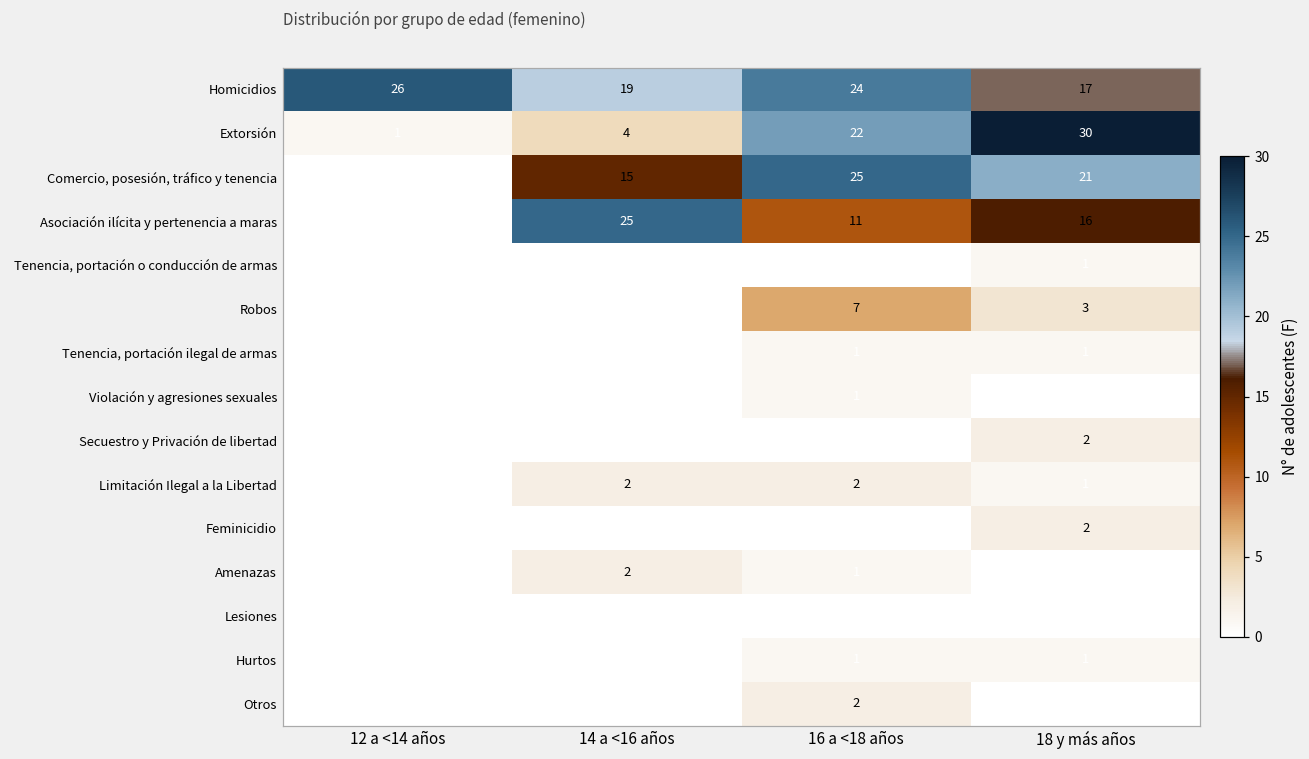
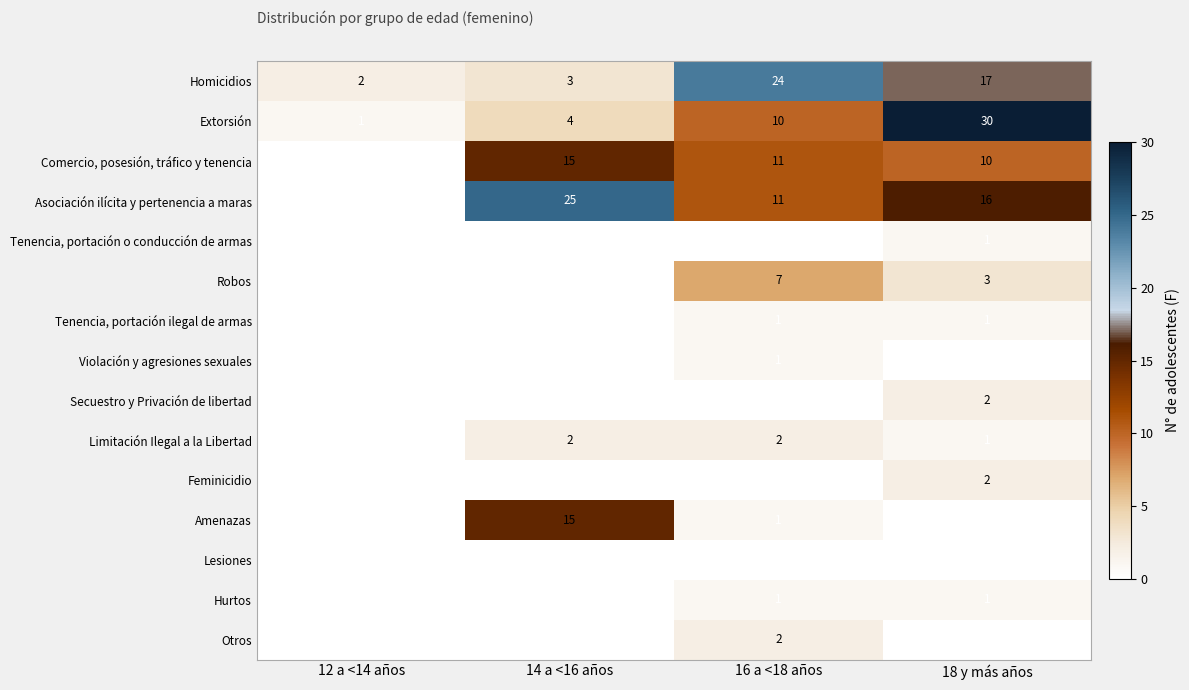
Homicidios, 12 a <14 años: 26 -> 2
Homicidios, 14 a <16 años: 19 -> 3
Extorsión, 16 a <18 años: 22 -> 10
Comercio, posesión, tráfico y tenencia, 16 a <18 años: 25 -> 11
Comercio, posesión, tráfico y tenencia, 18 y más años: 21 -> 10
Amenazas, 14 a <16 años: 2 -> 15
